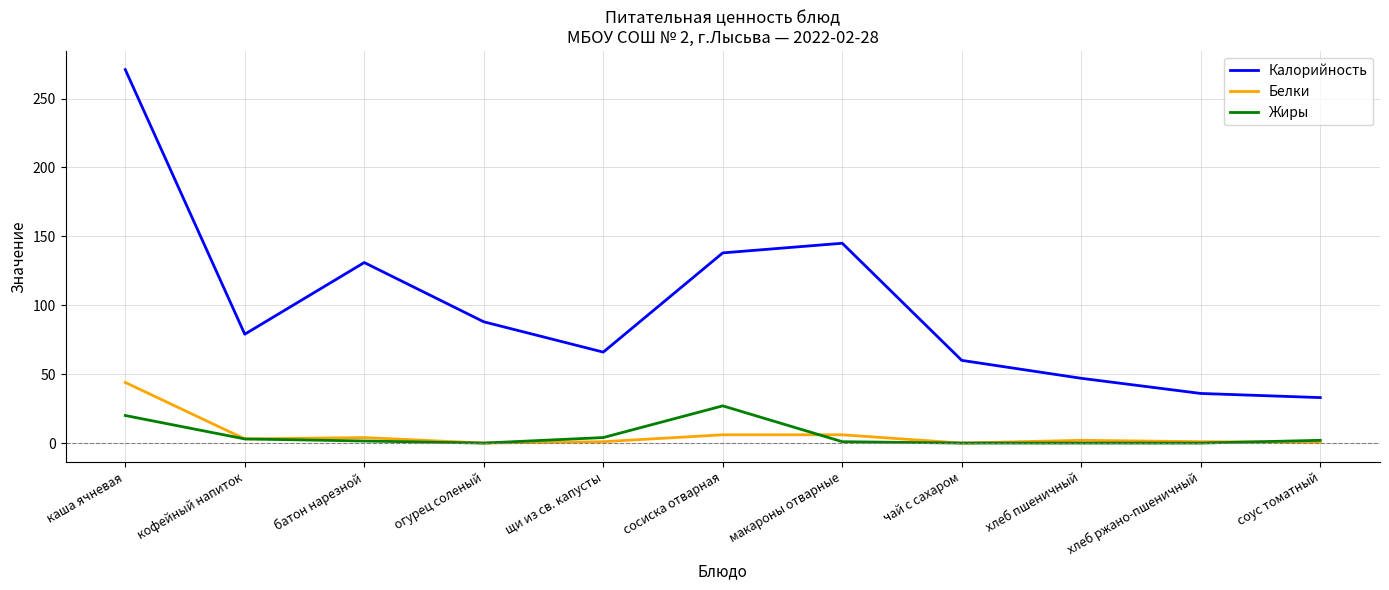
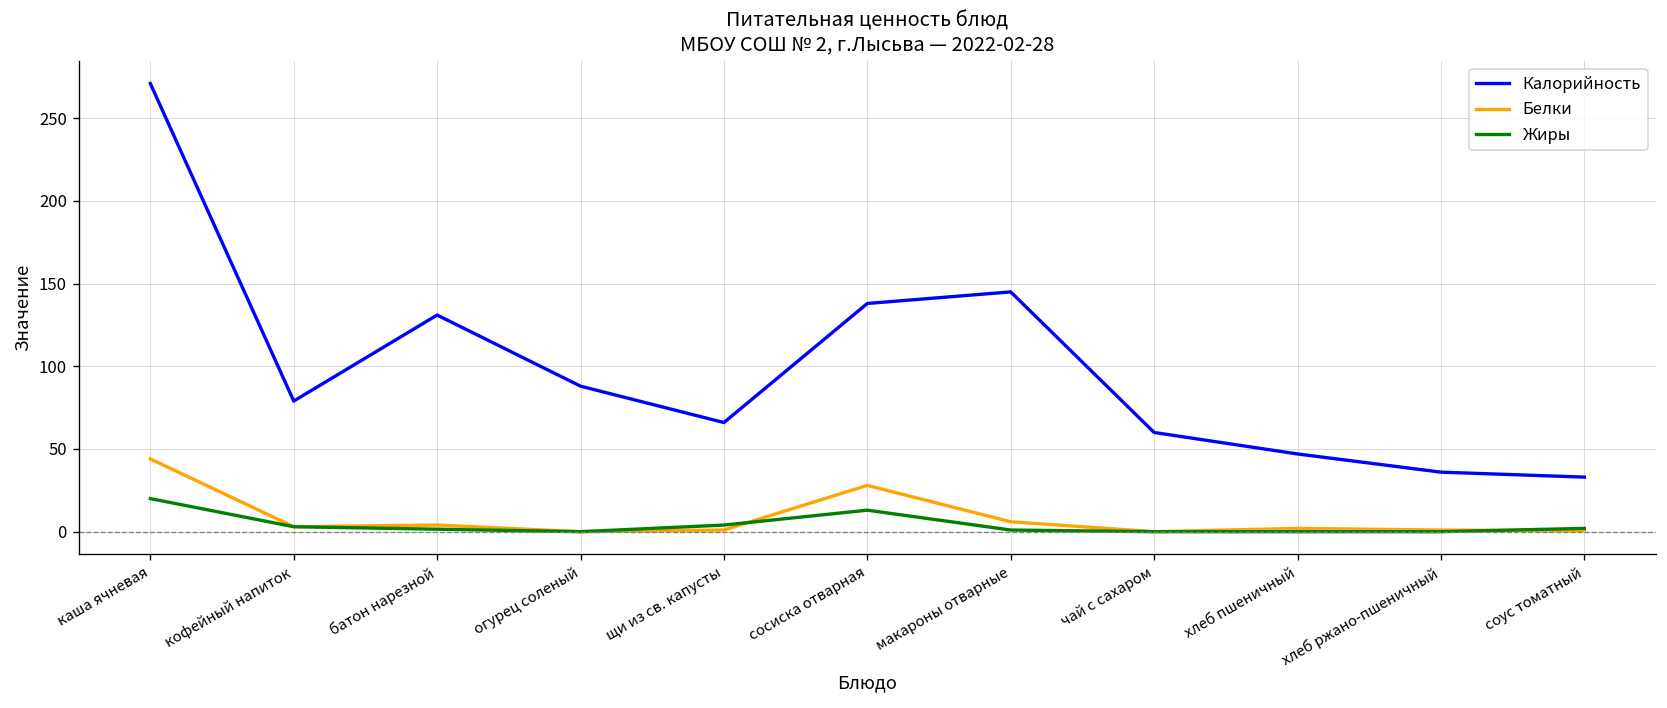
Белки, сосиска отварная: 6 -> 28
Жиры, сосиска отварная: 27 -> 13
